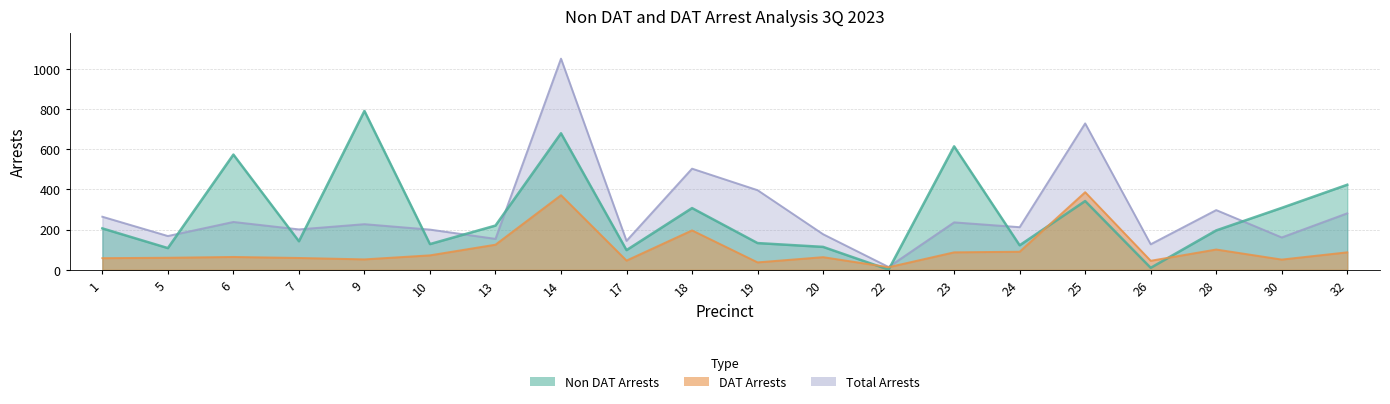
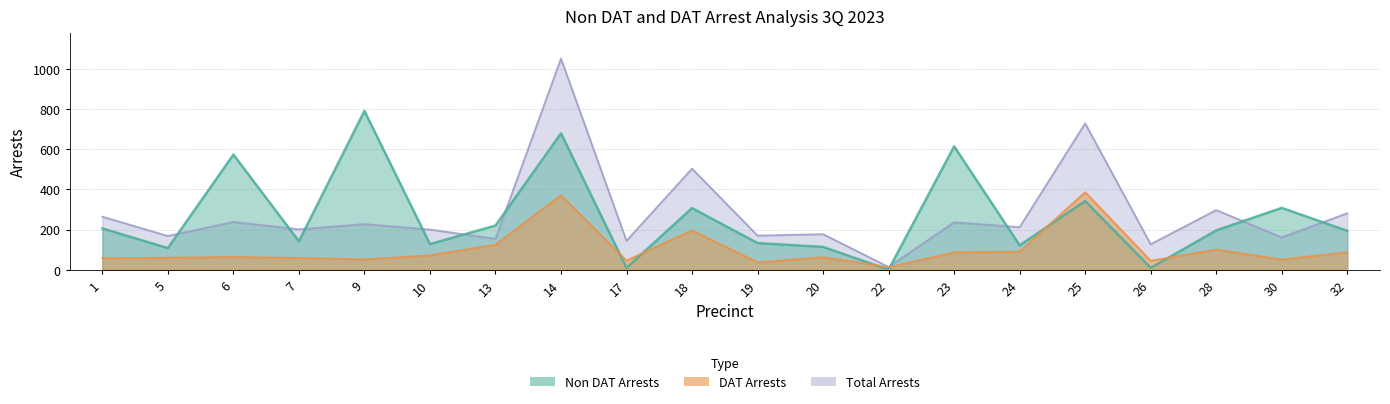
Non DAT Arrests, 17: 100 -> 10
Total Arrests, 19: 400 -> 170
Non DAT Arrests, 32: 420 -> 190
